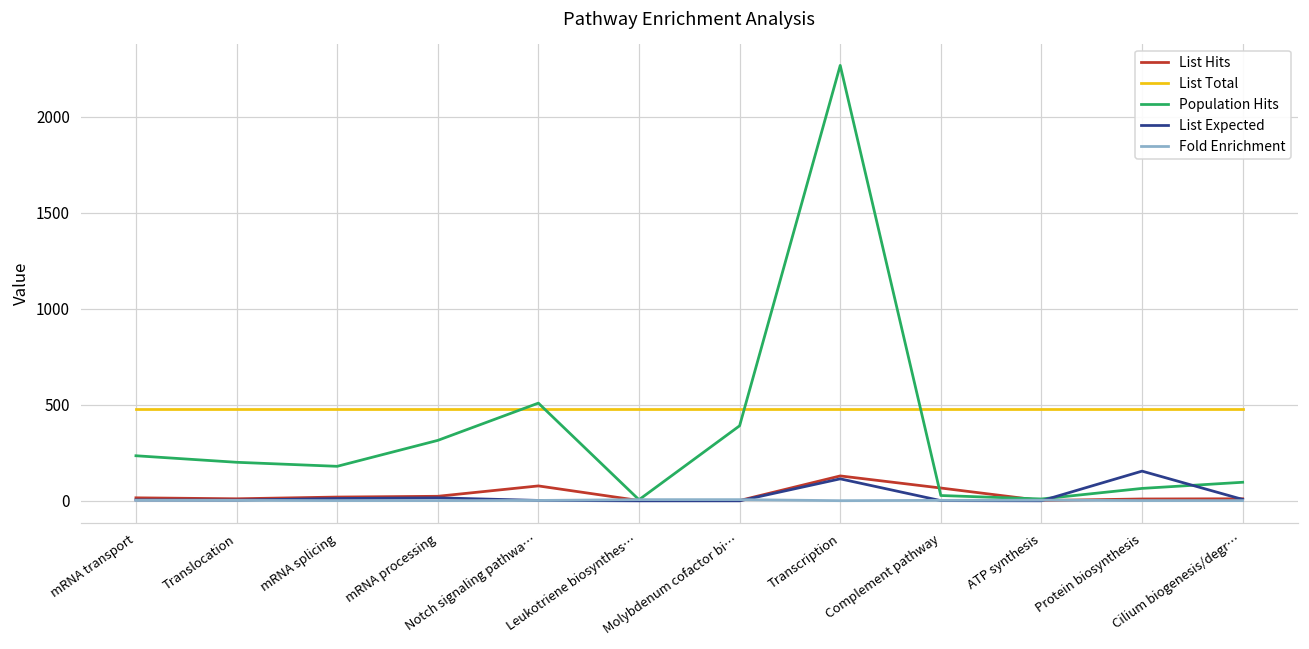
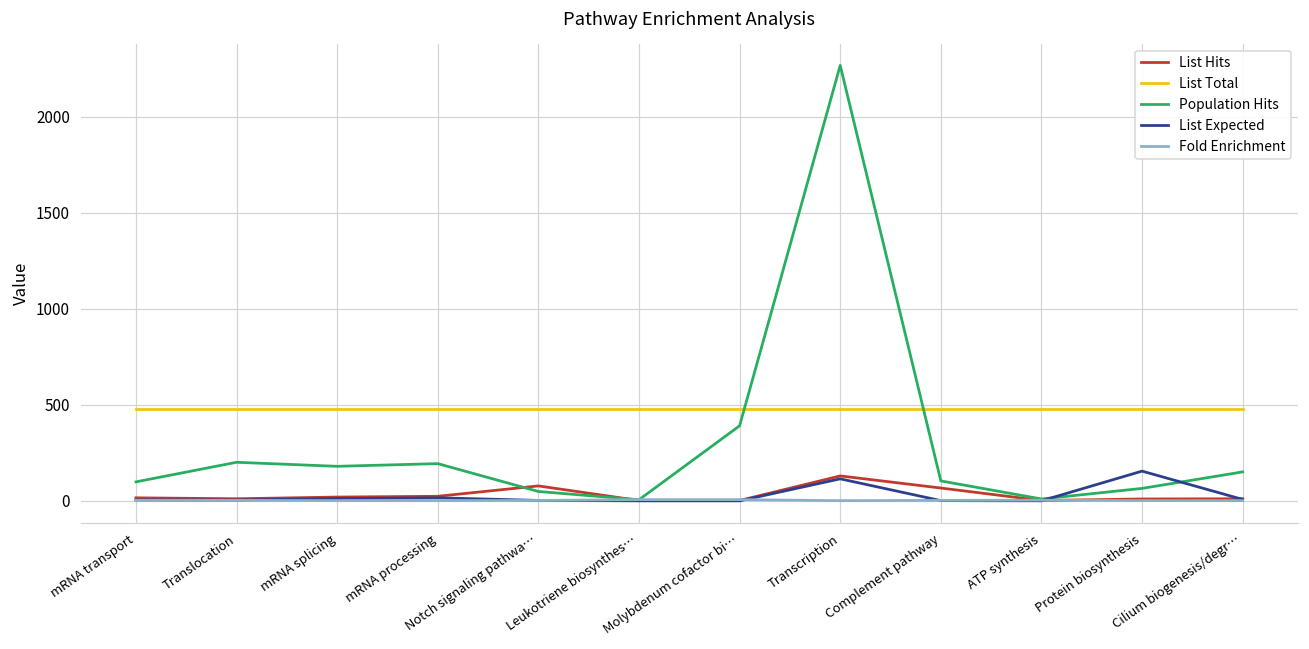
Population Hits, mRNA transport: 240 -> 100
Population Hits, mRNA processing: 320 -> 190
Population Hits, Notch signaling pathwa…: 510 -> 50
Population Hits, Complement pathway: 30 -> 100
Population Hits, Cilium biogenesis/degr…: 100 -> 150
